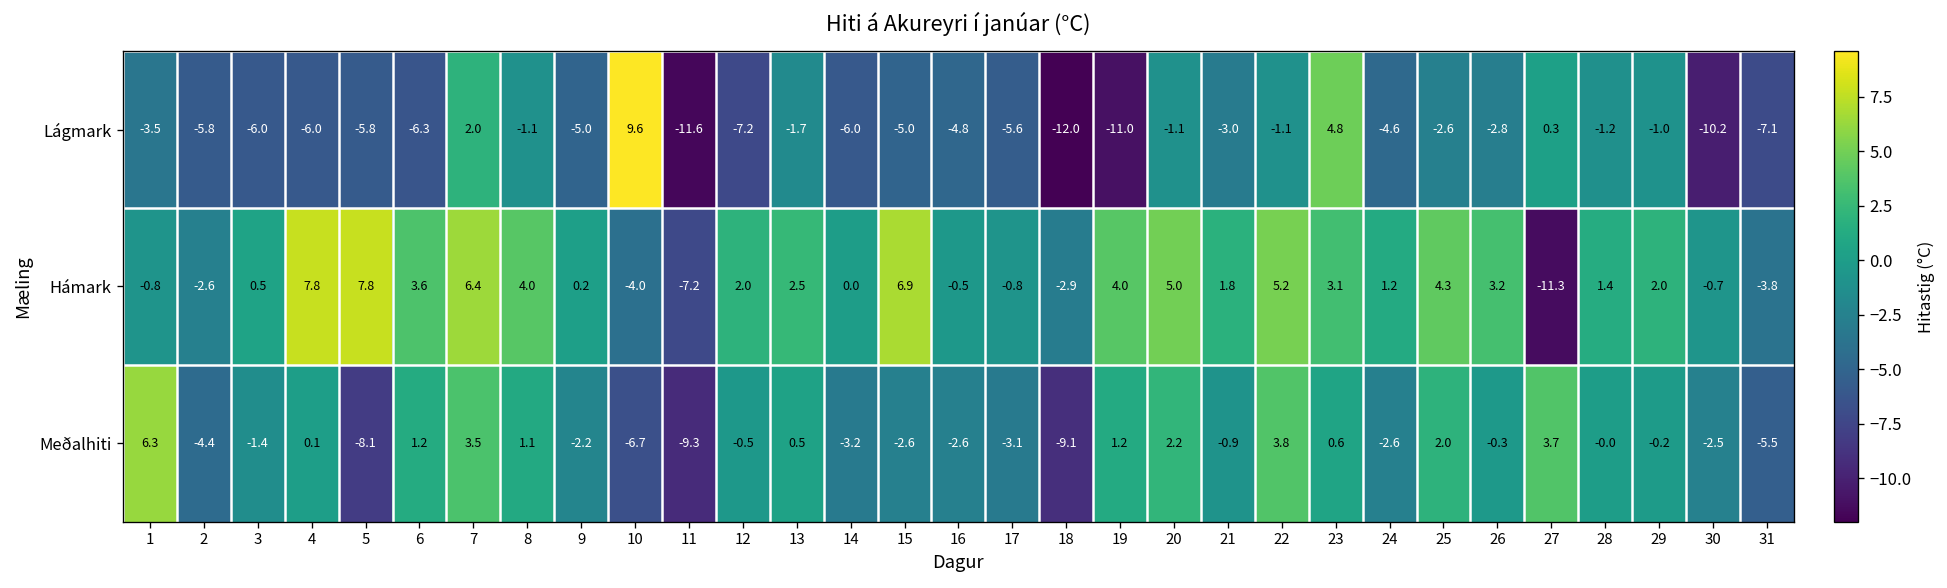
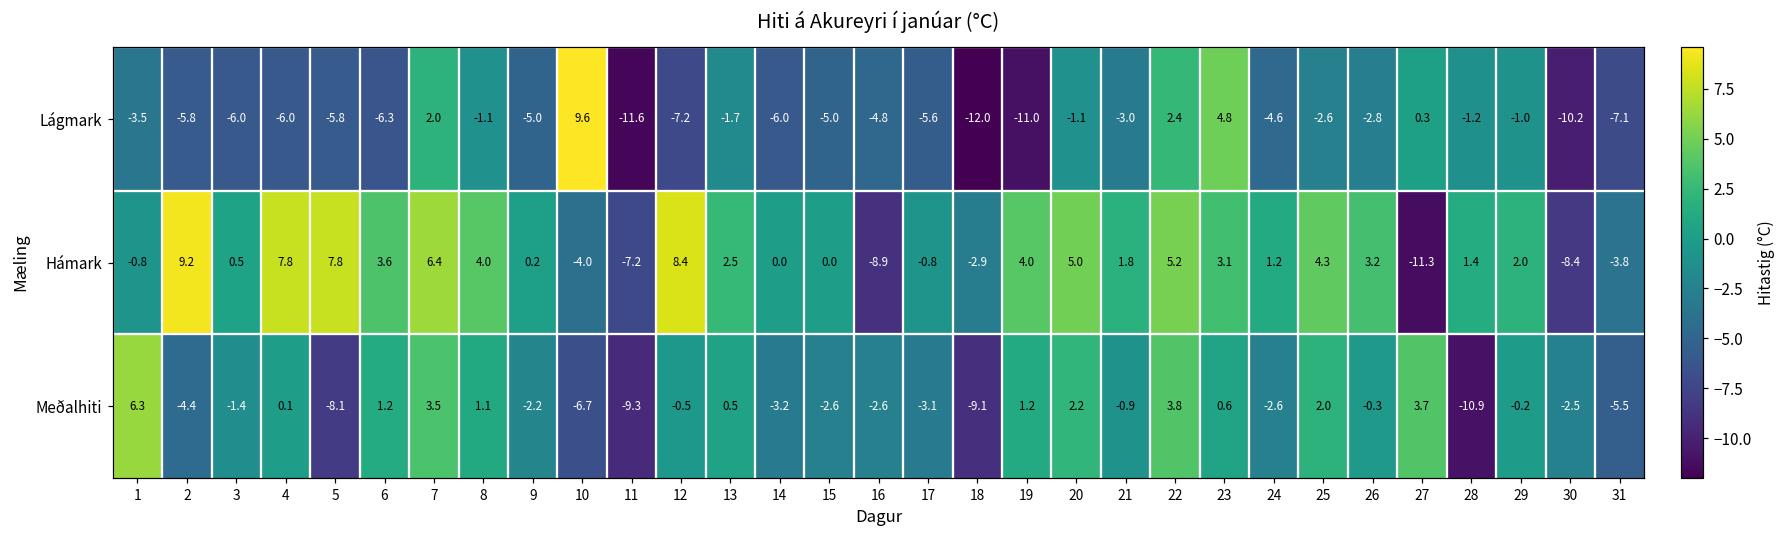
Lágmark, 22: -1.1 -> 2.4
Hámark, 2: -2.6 -> 9.2
Hámark, 12: 2.0 -> 8.4
Hámark, 15: 6.9 -> 0.0
Hámark, 16: -0.5 -> -8.9
Hámark, 30: -0.7 -> -8.4
Meðalhiti, 28: -0.0 -> -10.9
